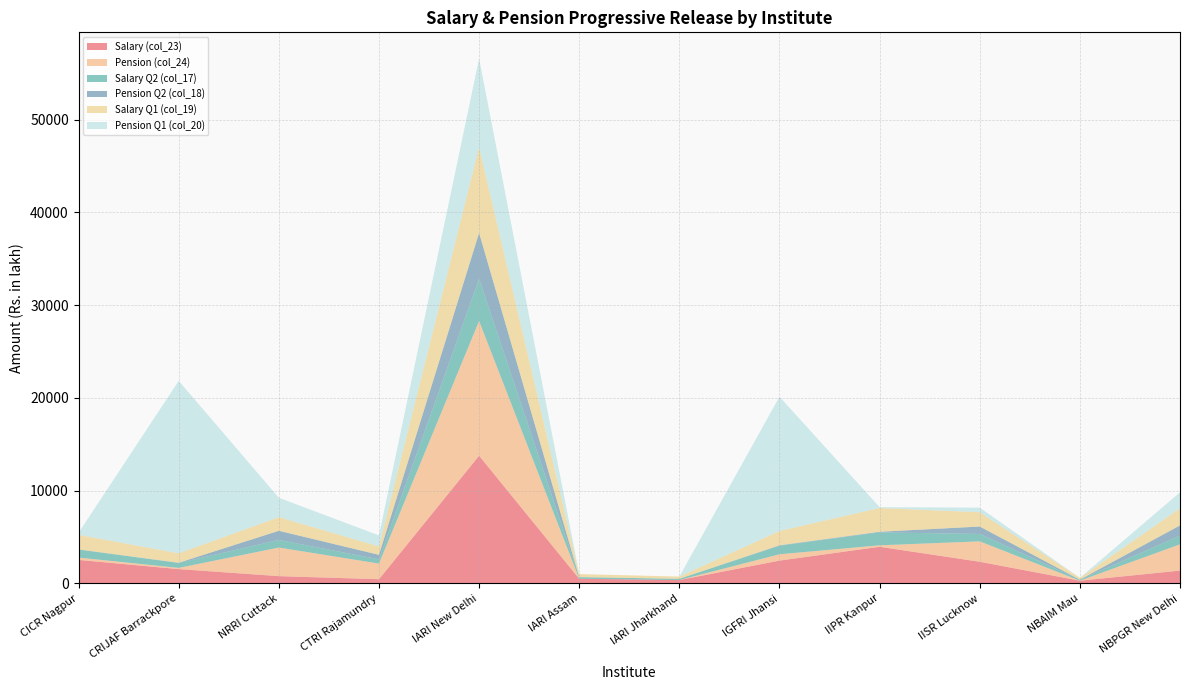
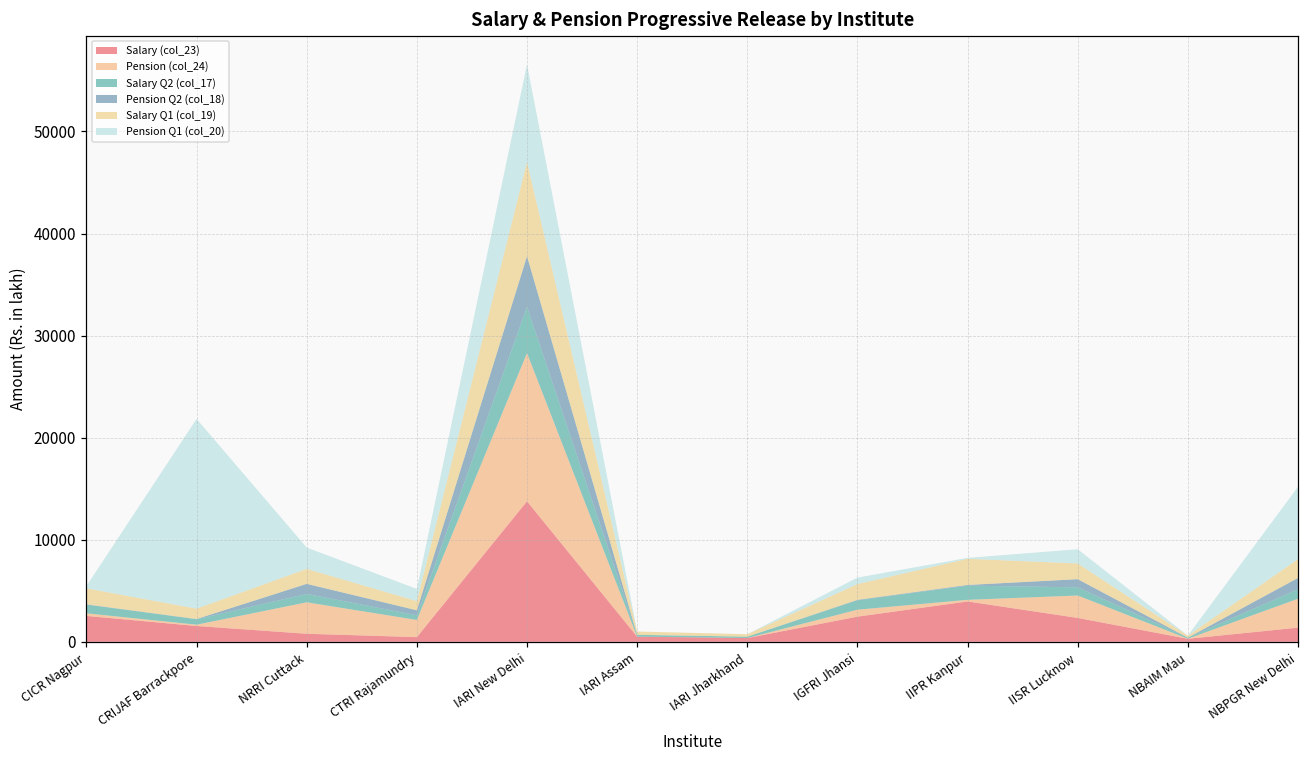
Pension Q1 (col_20), IGFRI Jhansi: 14000 -> 1000
Pension Q1 (col_20), IISR Lucknow: 0 -> 1000
Pension Q1 (col_20), NBPGR New Delhi: 2000 -> 7000
